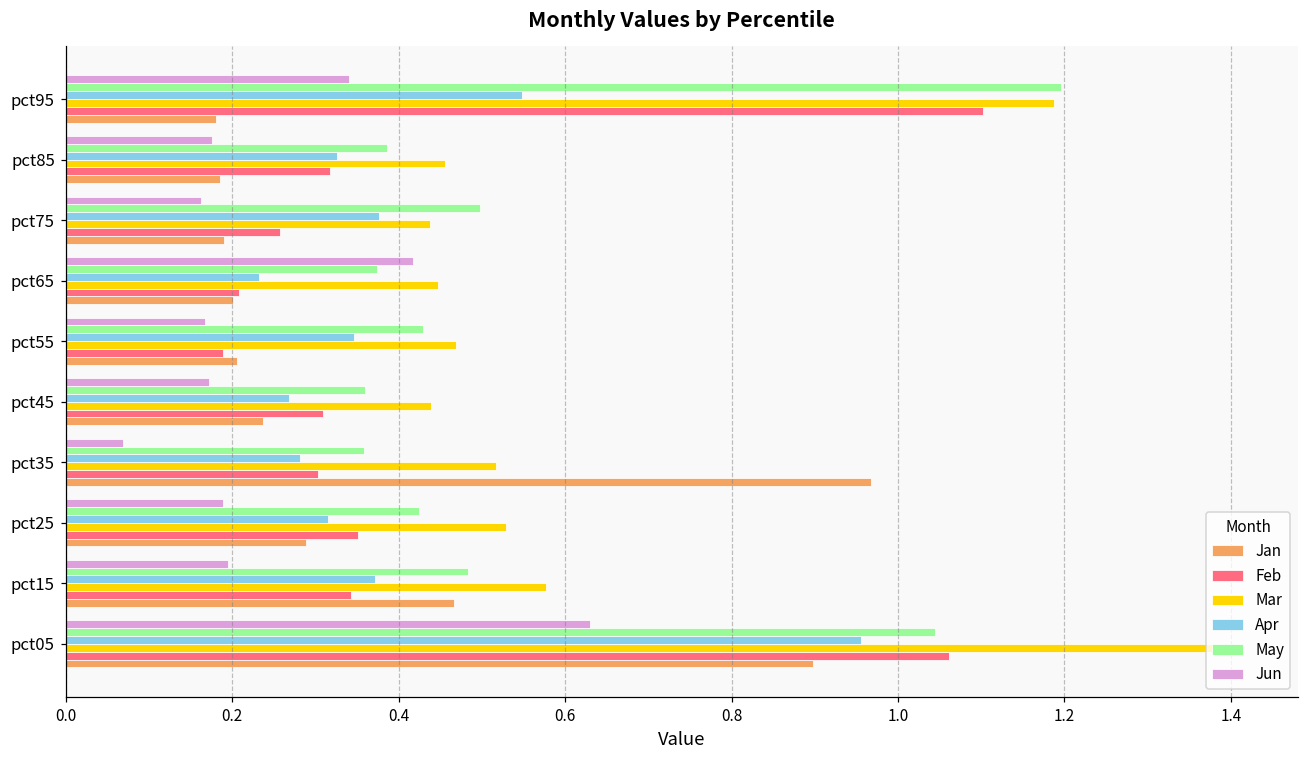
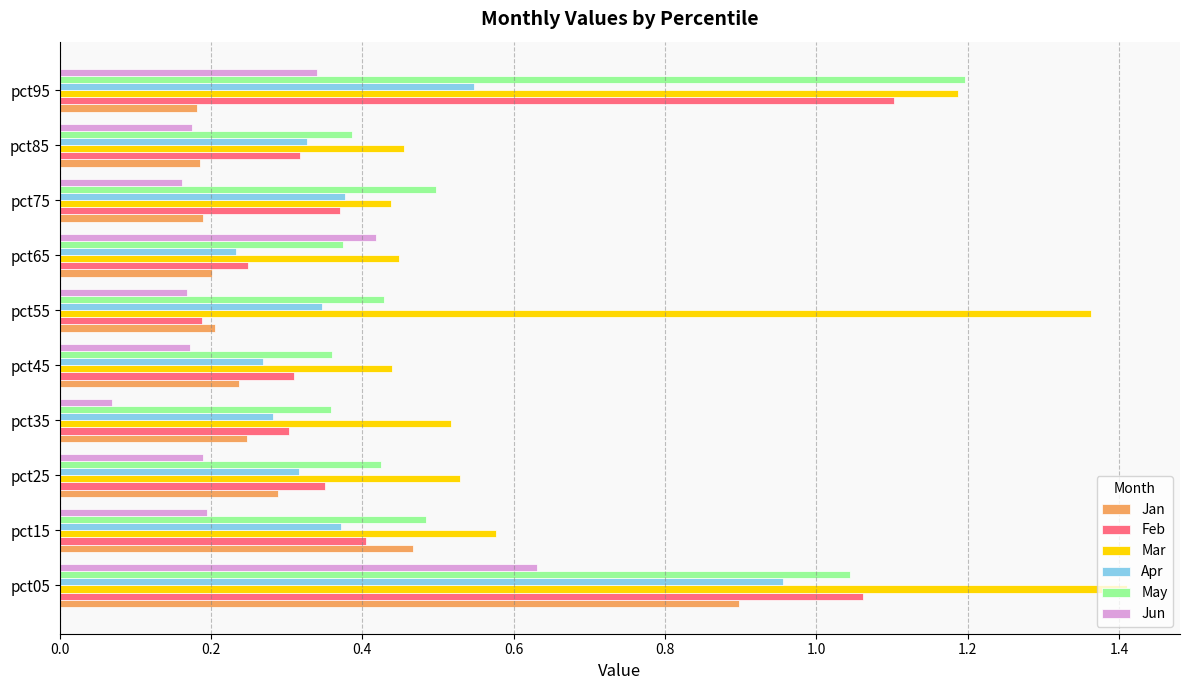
Feb, pct75: 0.26 -> 0.37
Feb, pct65: 0.21 -> 0.25
Mar, pct55: 0.47 -> 1.36
Jan, pct35: 0.97 -> 0.25
Feb, pct15: 0.34 -> 0.40
